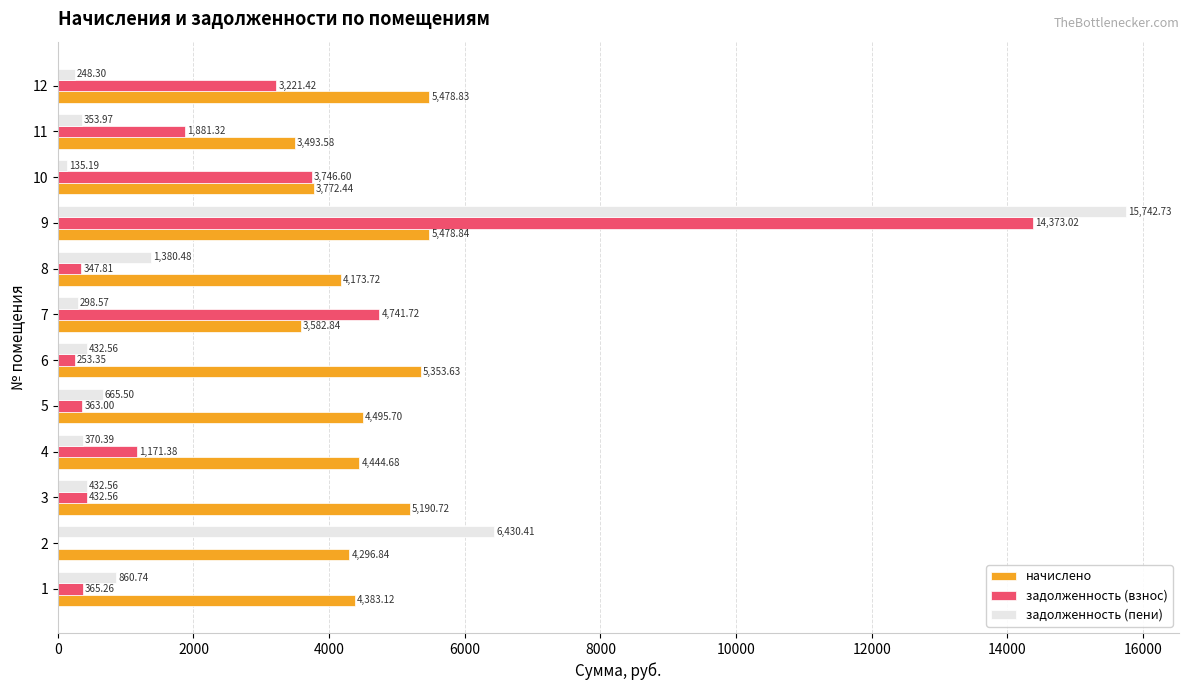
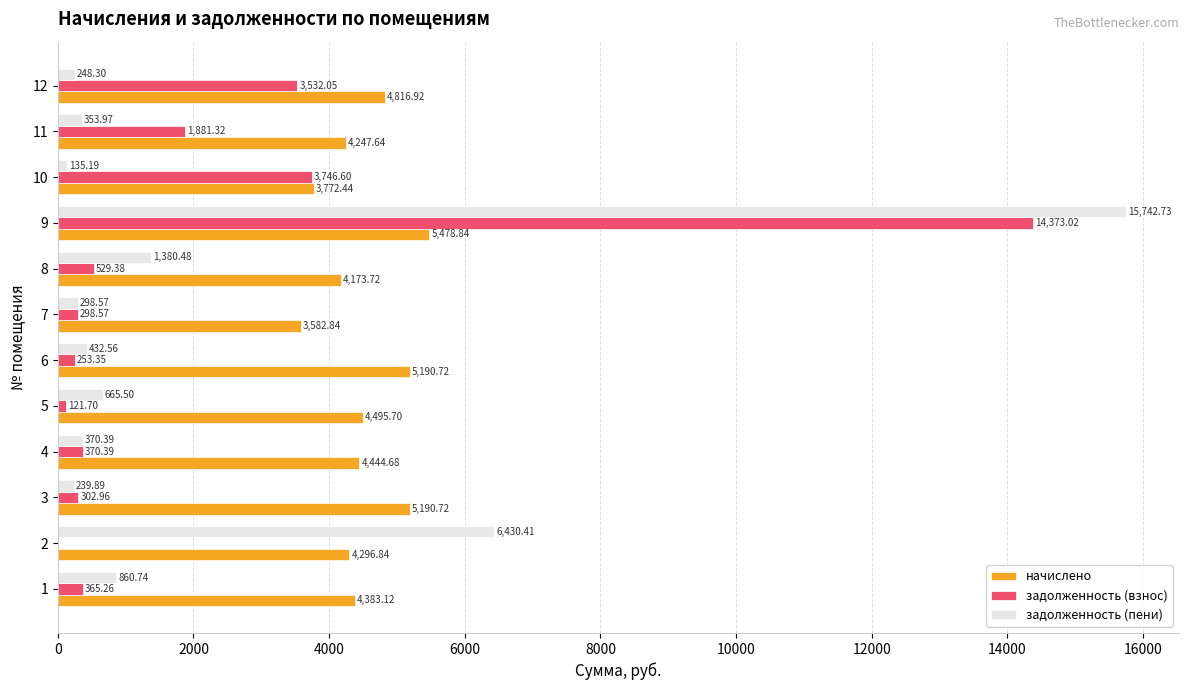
задолженность (взнос), 12: 3,221.42 -> 3,532.05
начислено, 12: 5,478.83 -> 4,816.92
начислено, 11: 3,493.58 -> 4,247.64
задолженность (взнос), 8: 347.81 -> 529.38
задолженность (взнос), 7: 4,741.72 -> 298.57
начислено, 6: 5,353.63 -> 5,190.72
задолженность (взнос), 5: 363.00 -> 121.70
задолженность (взнос), 4: 1,171.38 -> 370.39
задолженность (пени), 3: 432.56 -> 239.89
задолженность (взнос), 3: 432.56 -> 302.96
